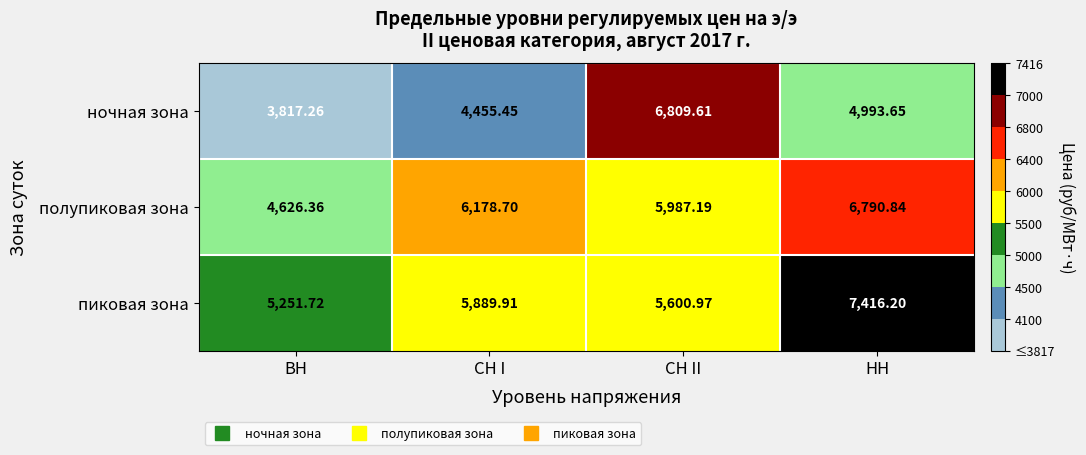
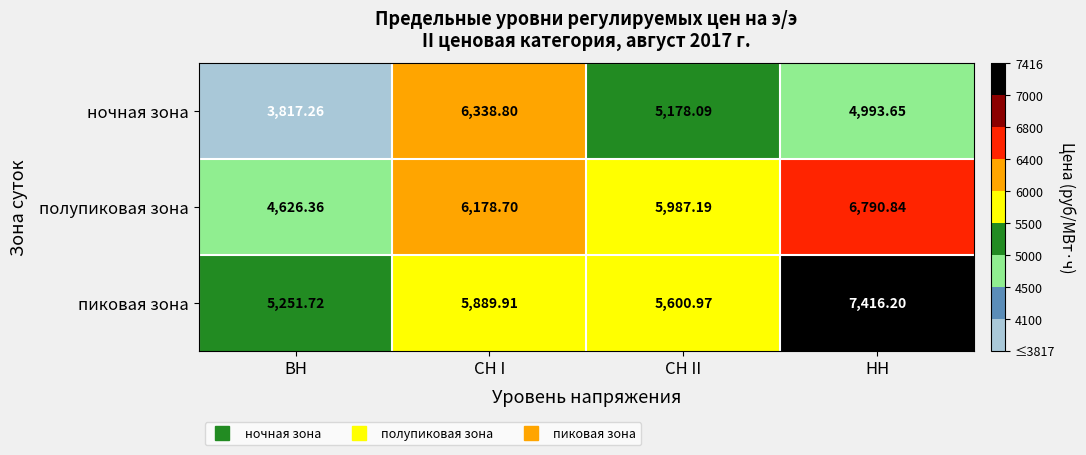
ночная зона, СН I: 4,455.45 -> 6,338.80
ночная зона, СН II: 6,809.61 -> 5,178.09
